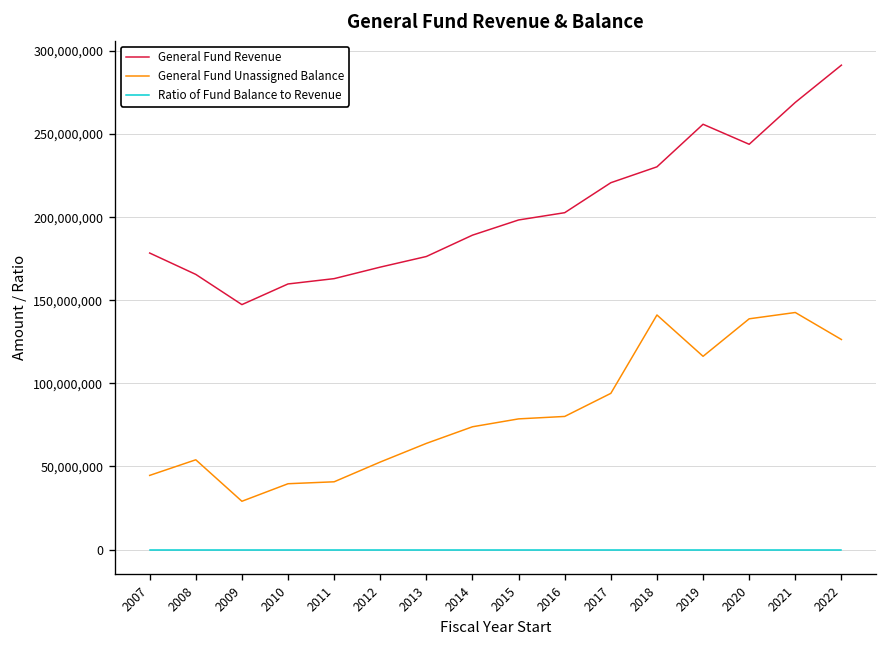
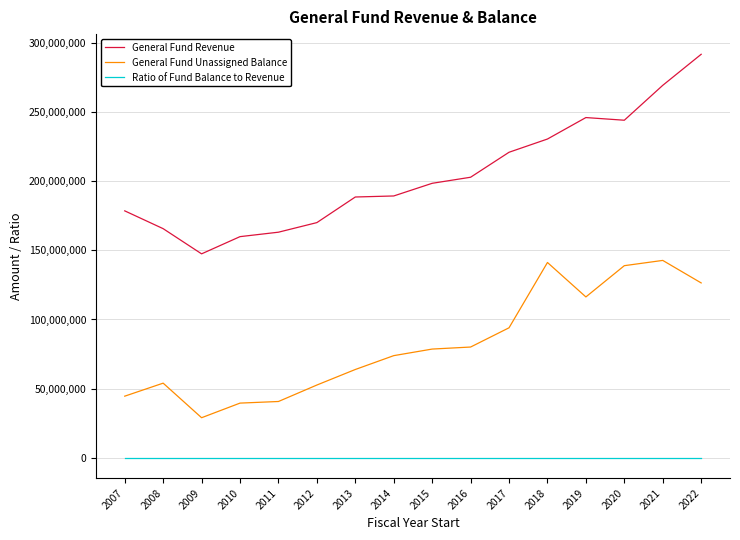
General Fund Revenue, 2013: 176,000,000 -> 188,000,000
General Fund Revenue, 2019: 256,000,000 -> 246,000,000
